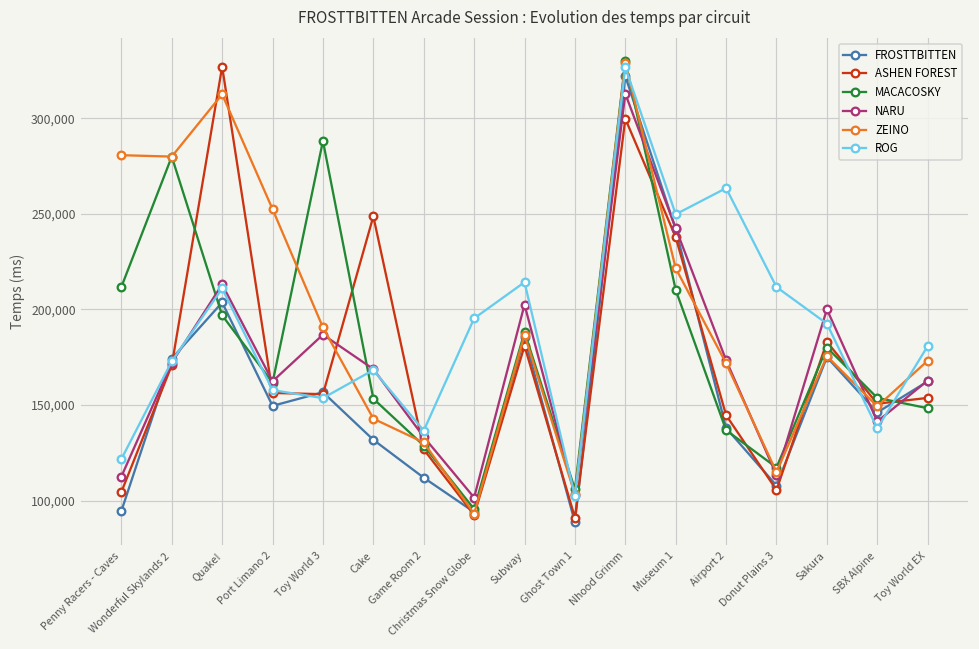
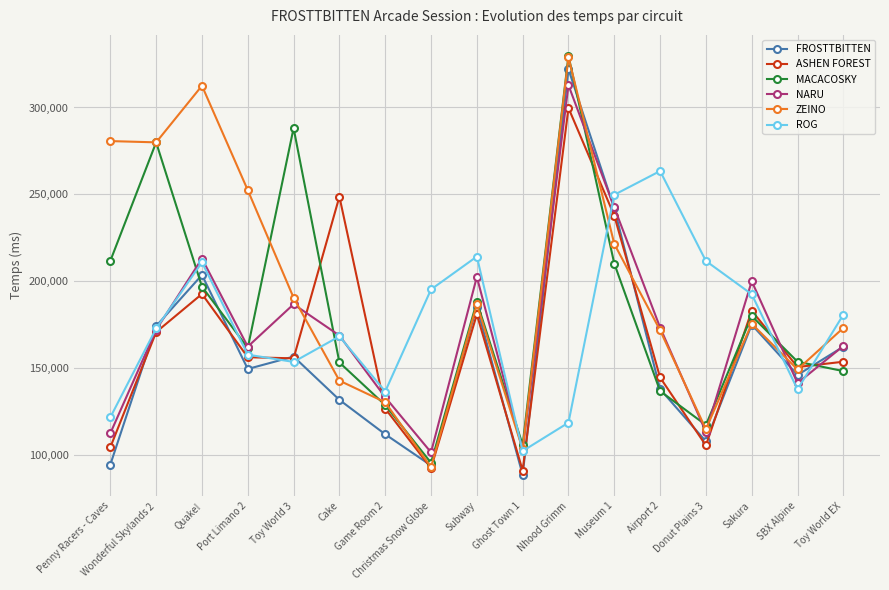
ASHEN FOREST, Quake!: 327,000 -> 193,000
ROG, Nhood Grimm: 327,000 -> 119,000
